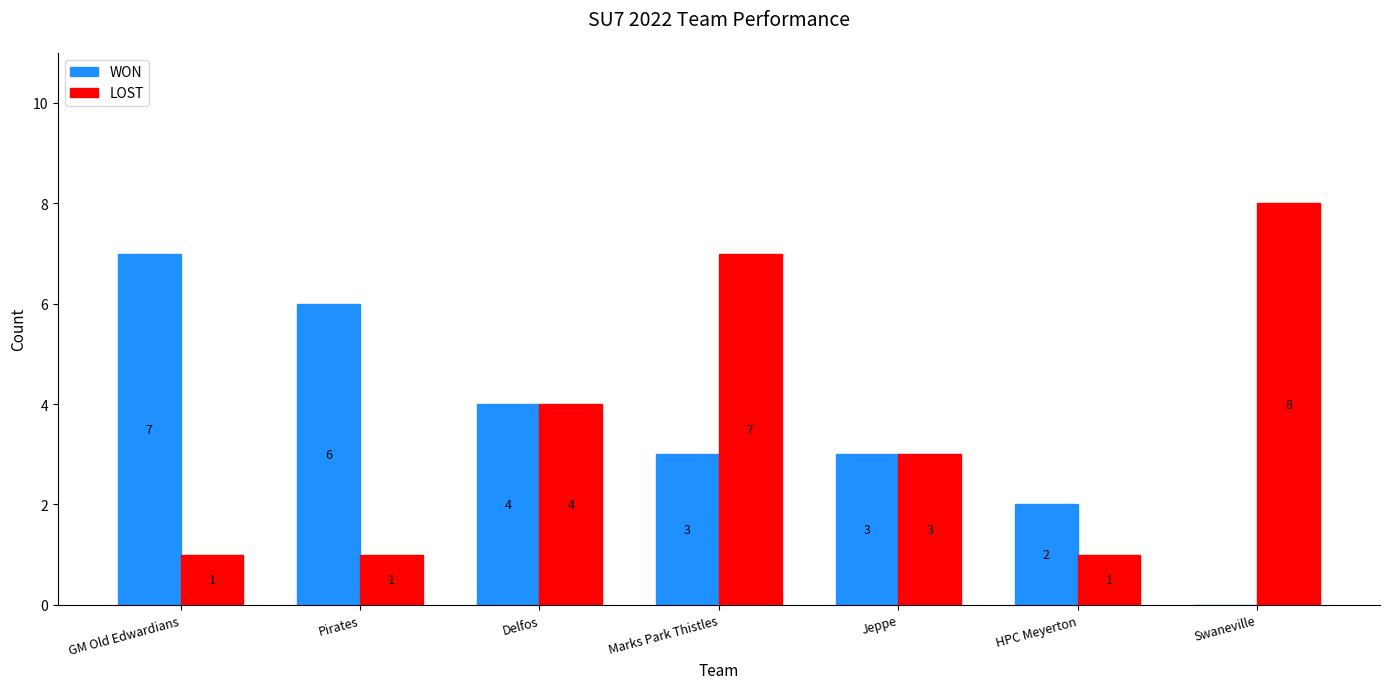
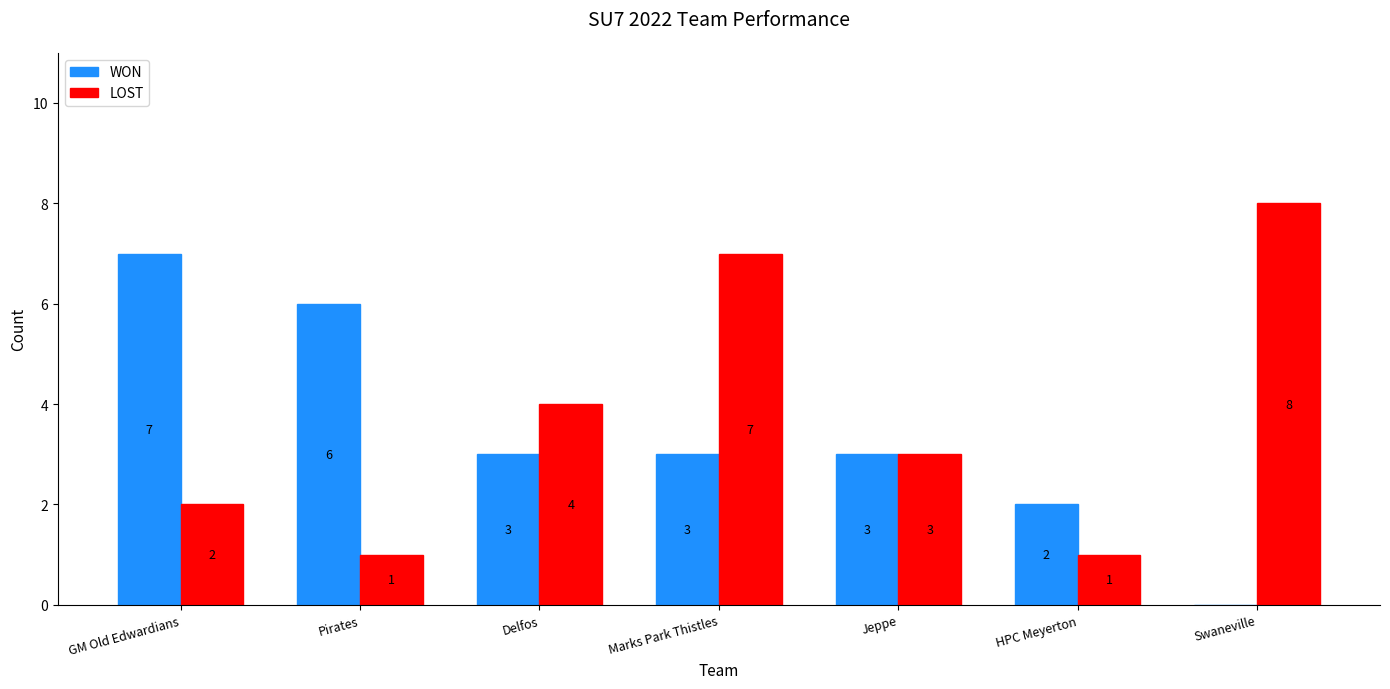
LOST, GM Old Edwardians: 1 -> 2
WON, Delfos: 4 -> 3
